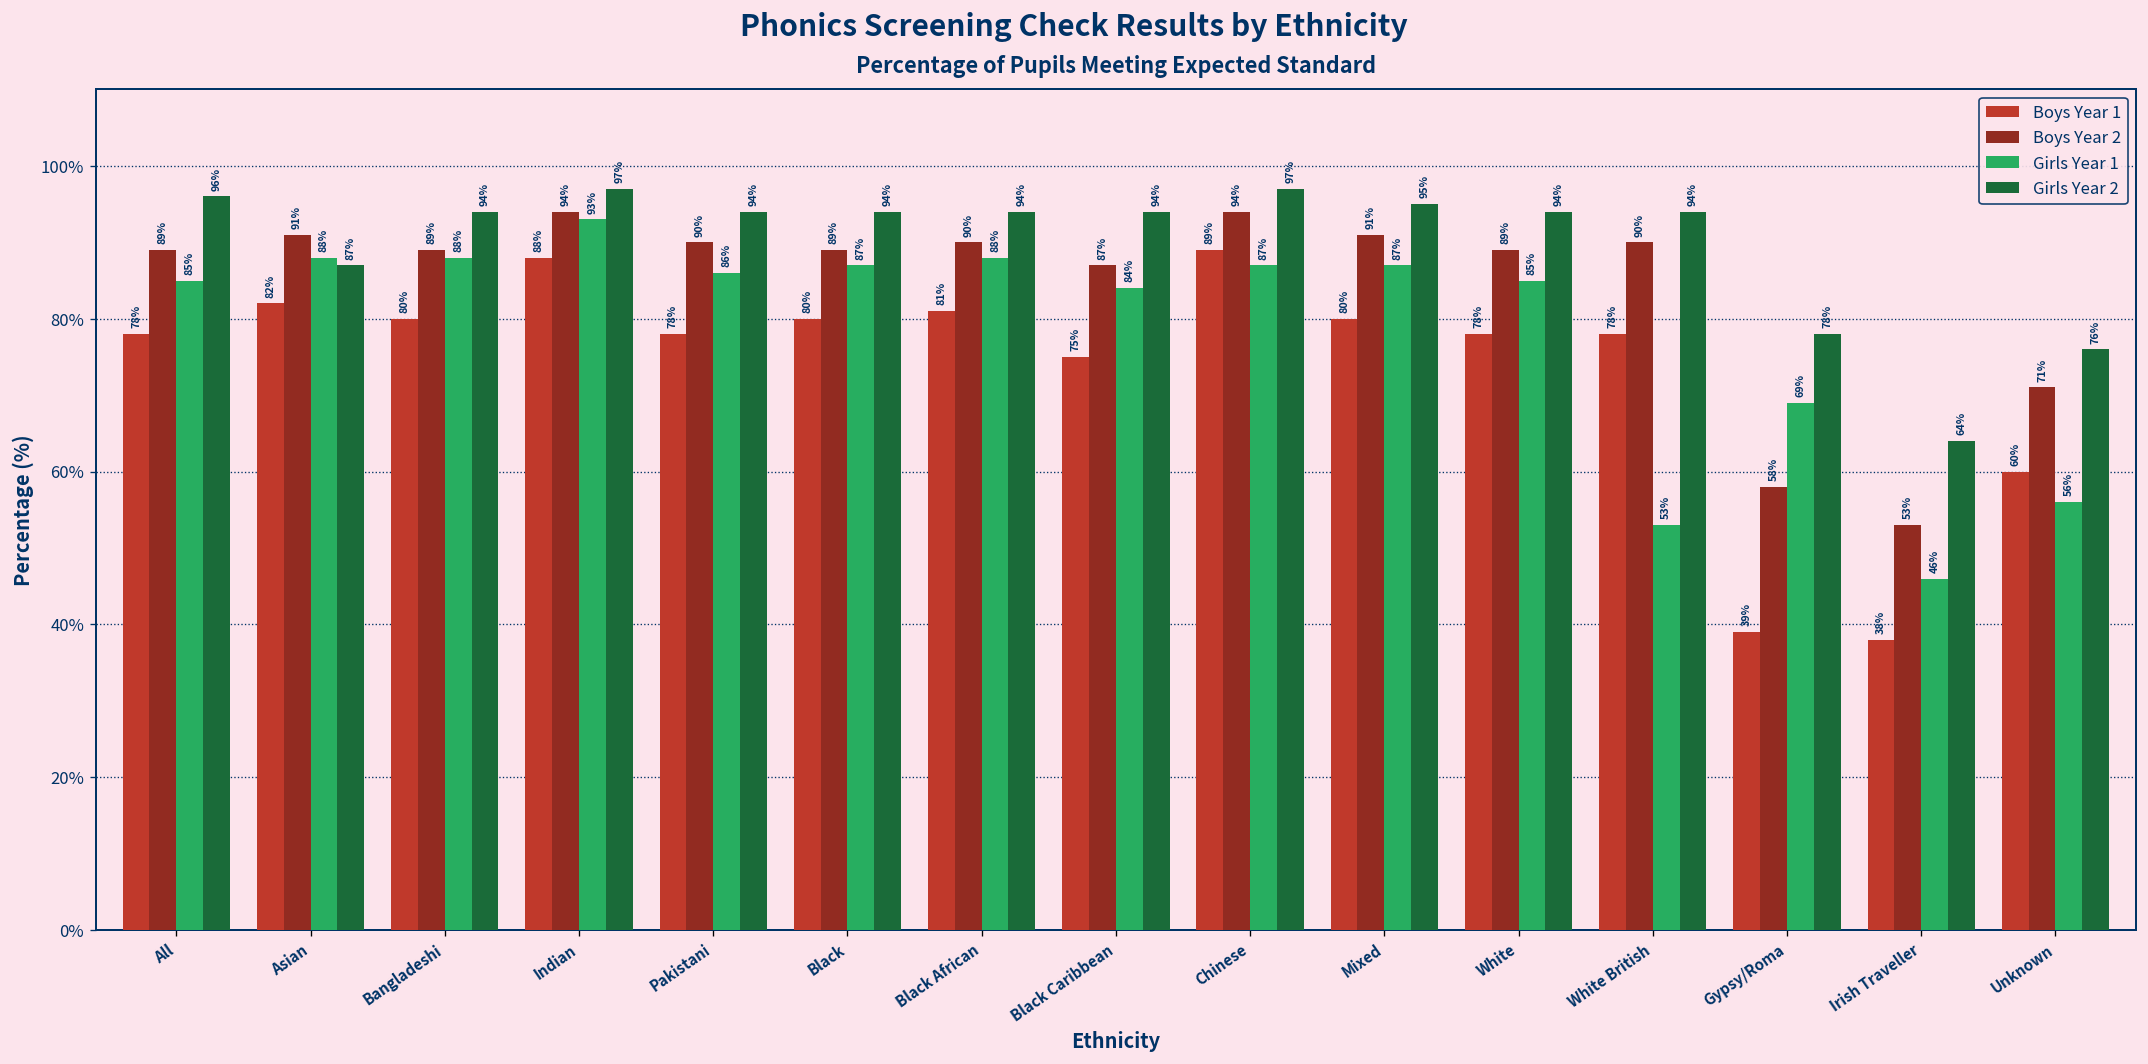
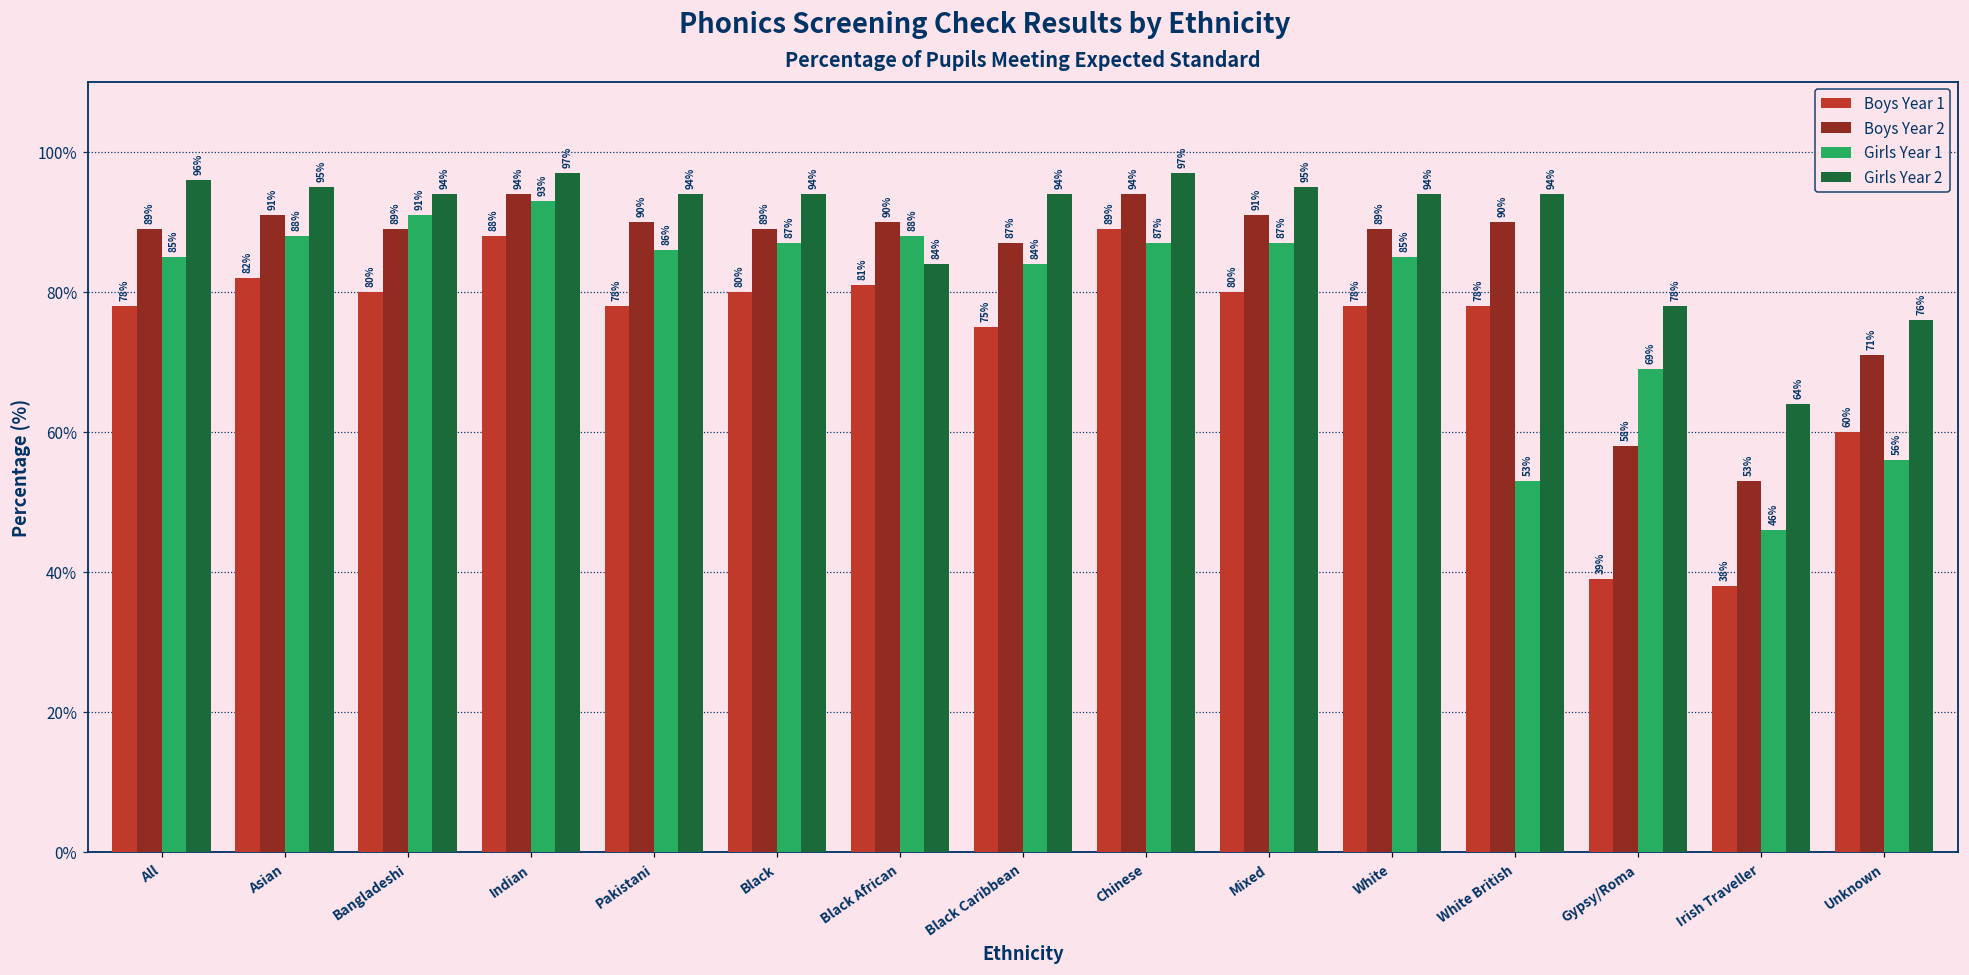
Girls Year 2, Asian: 87% -> 95%
Girls Year 1, Bangladeshi: 88% -> 91%
Girls Year 2, Black African: 94% -> 84%
